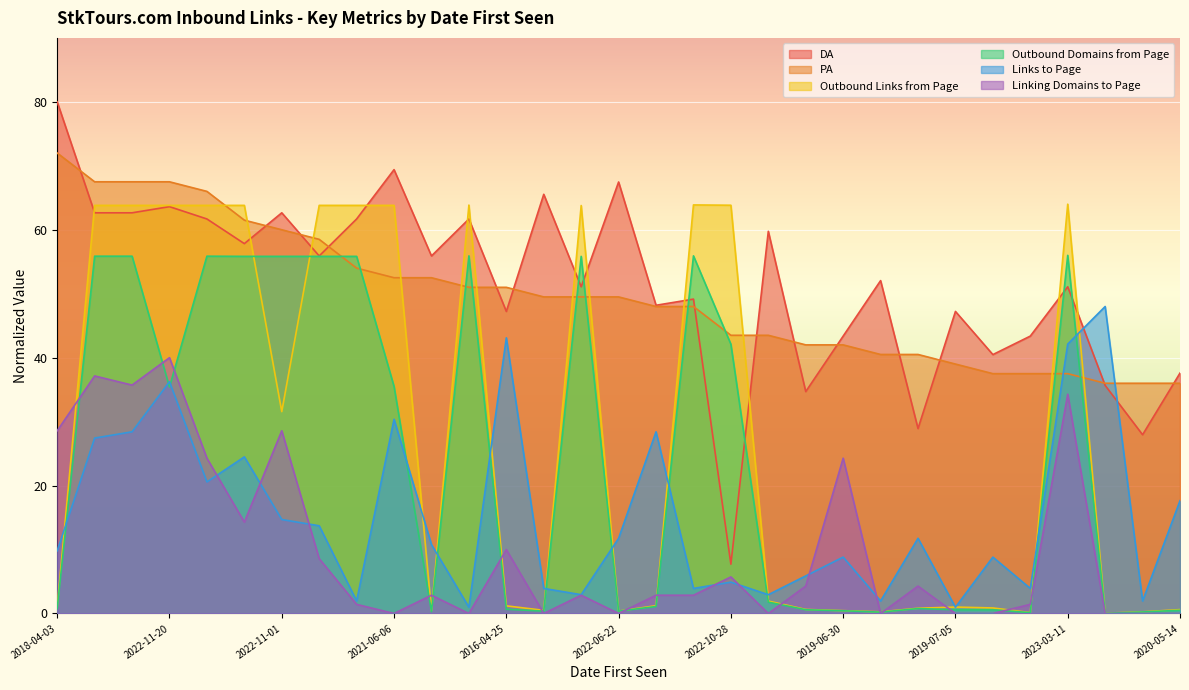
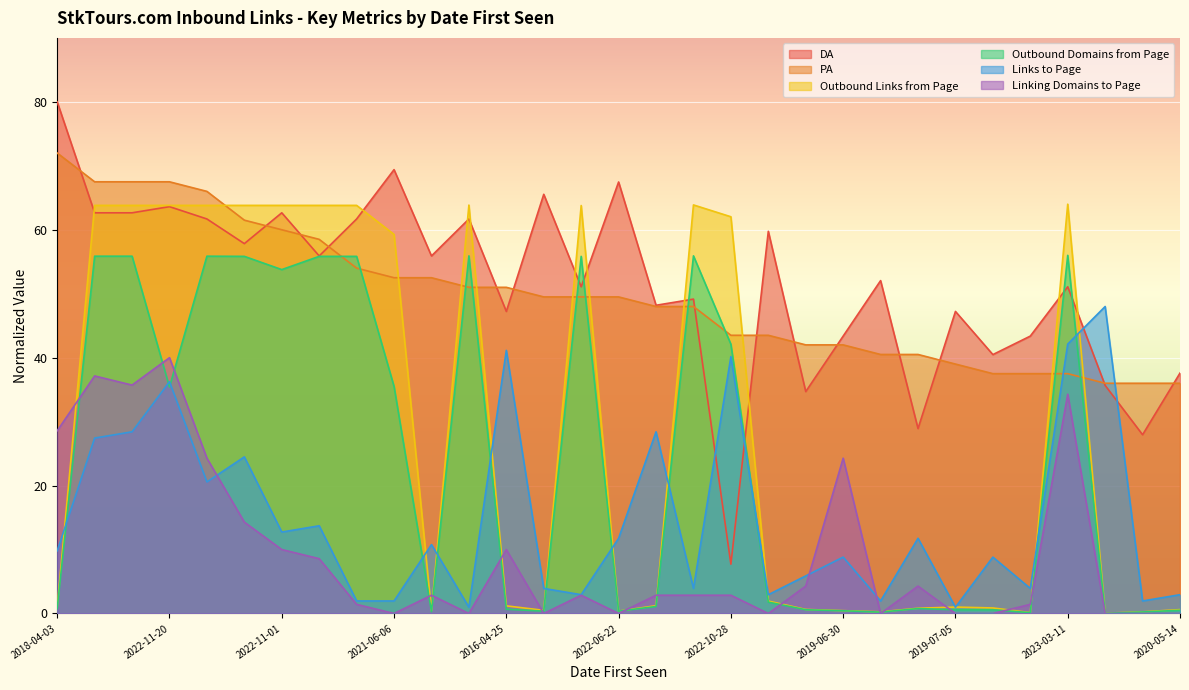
Outbound Links from Page, 2022-11-01: 32 -> 64
Outbound Domains from Page, 2022-11-01: 56 -> 54
Links to Page, 2022-11-01: 15 -> 13
Linking Domains to Page, 2022-11-01: 29 -> 10
Outbound Links from Page, 2021-06-06: 64 -> 59
Links to Page, 2021-06-06: 30 -> 2
Links to Page, 2016-04-25: 43 -> 41
Outbound Links from Page, 2022-10-28: 64 -> 62
Links to Page, 2022-10-28: 5 -> 40
Linking Domains to Page, 2022-10-28: 6 -> 3
Links to Page, 2020-05-14: 18 -> 3
